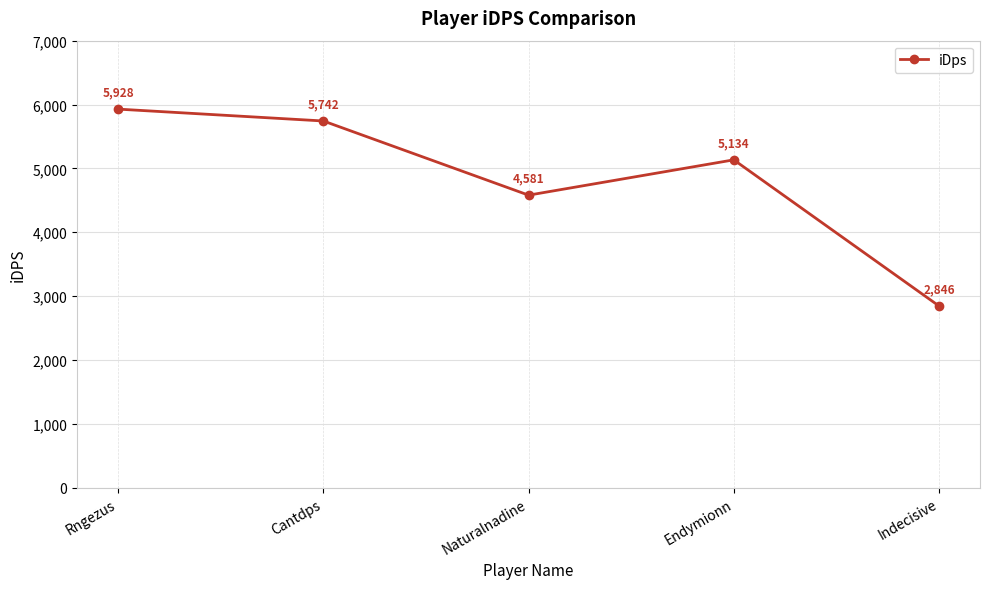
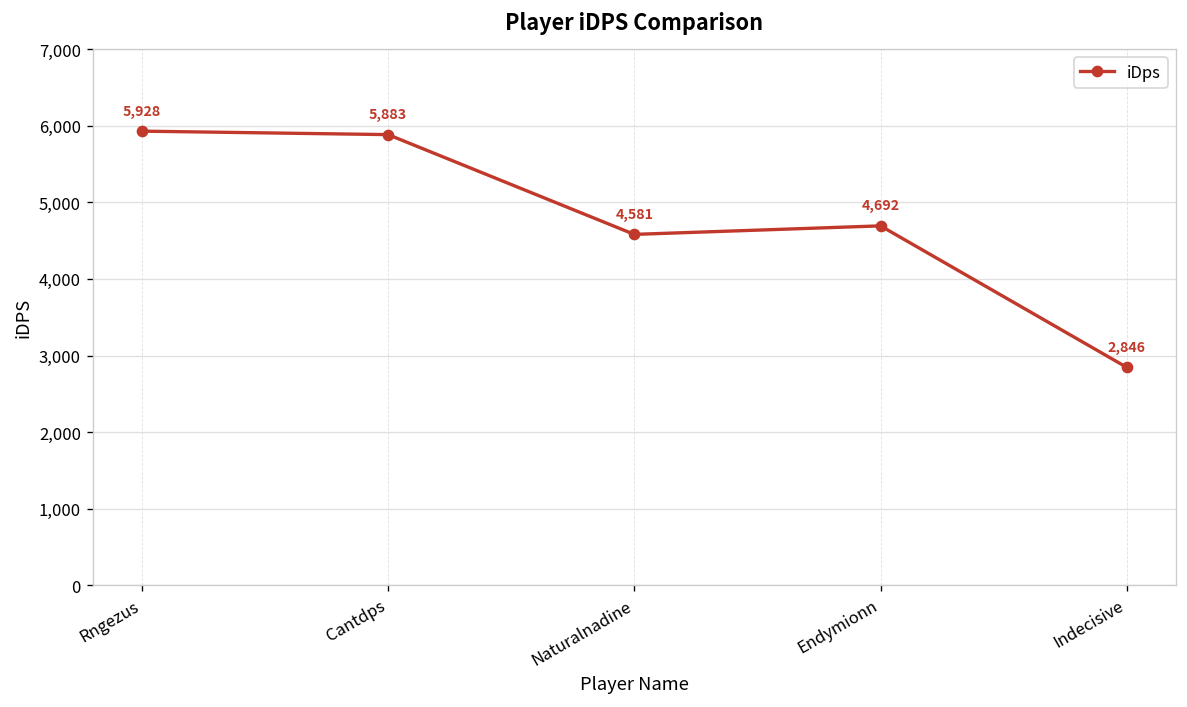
Cantdps: 5,742 -> 5,883
Endymionn: 5,134 -> 4,692
